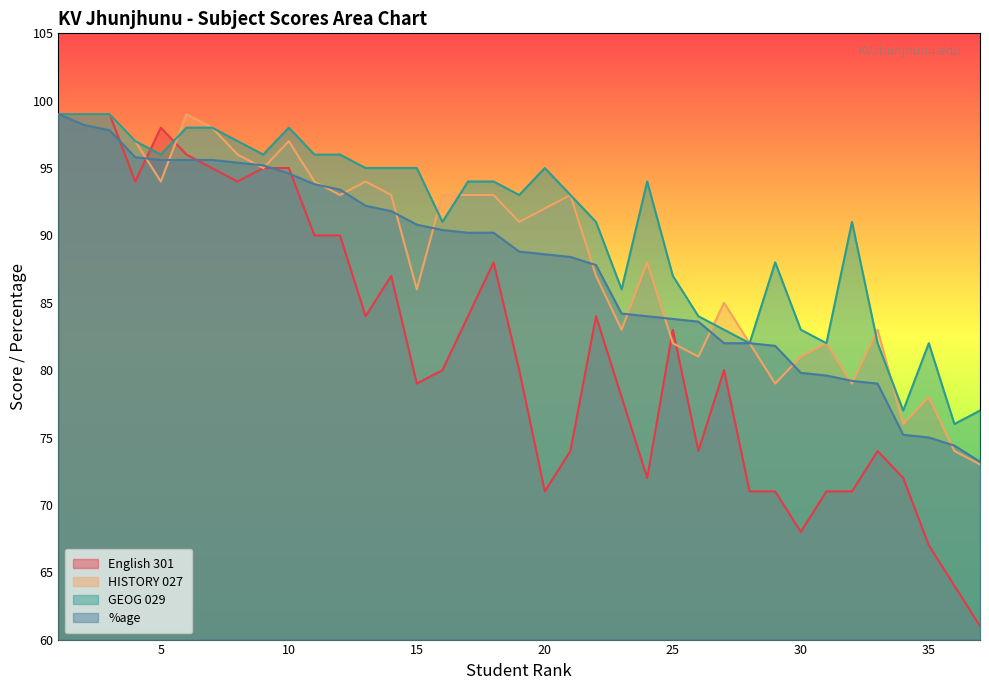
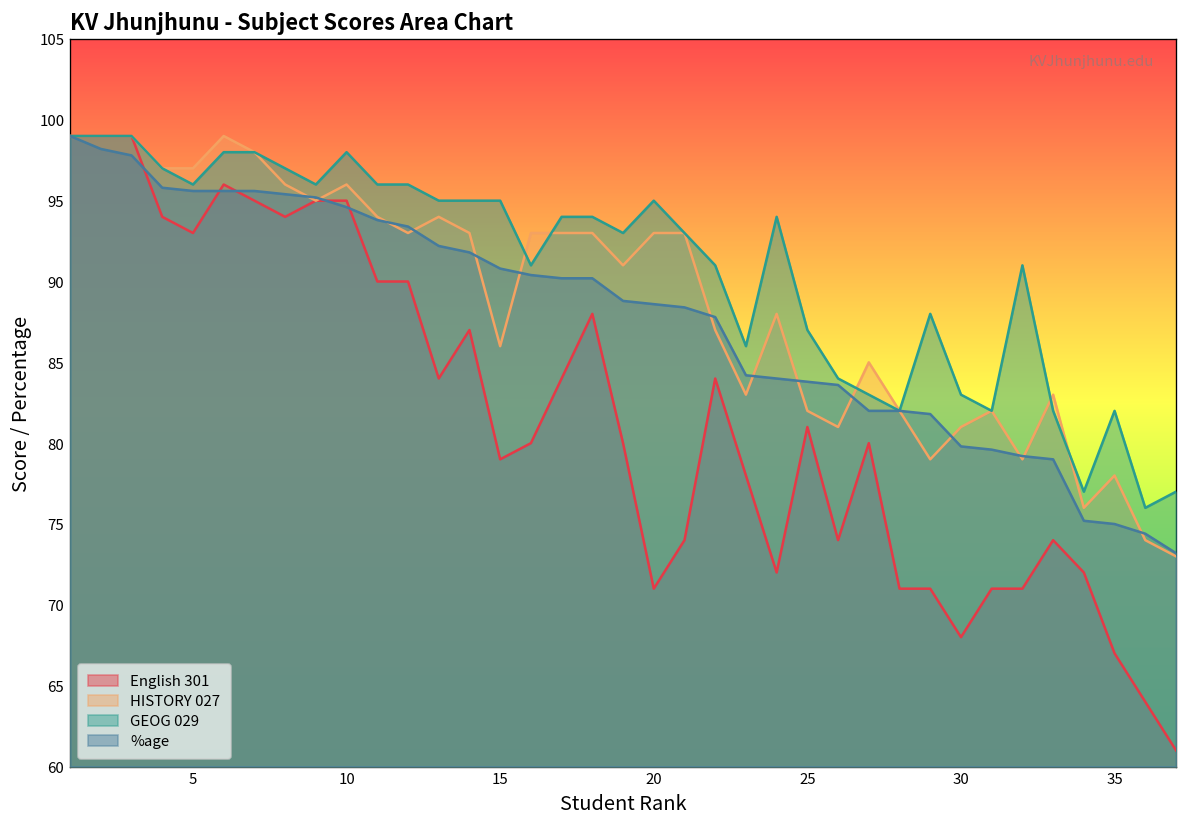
English 301, 5: 98 -> 93
HISTORY 027, 5: 94 -> 97
HISTORY 027, 10: 97 -> 96
HISTORY 027, 20: 92 -> 93
English 301, 25: 83 -> 81
